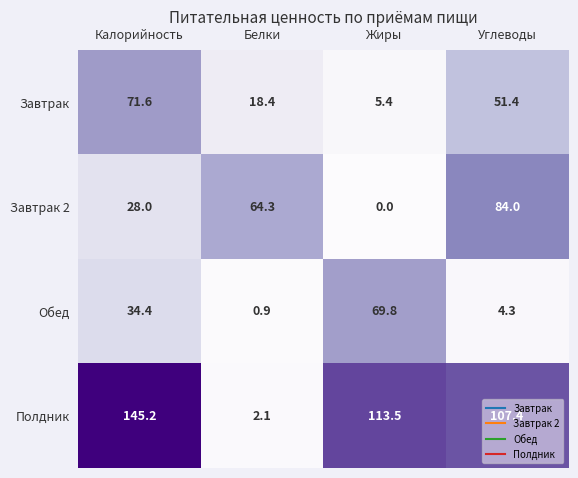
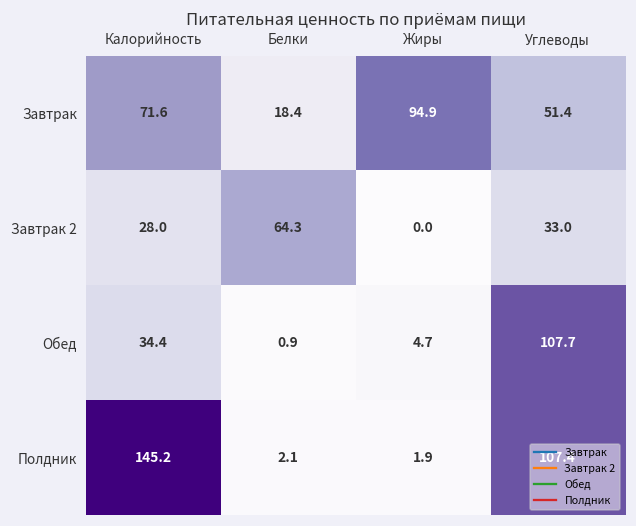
Завтрак, Жиры: 5.4 -> 94.9
Завтрак 2, Углеводы: 84.0 -> 33.0
Обед, Жиры: 69.8 -> 4.7
Обед, Углеводы: 4.3 -> 107.7
Полдник, Жиры: 113.5 -> 1.9
